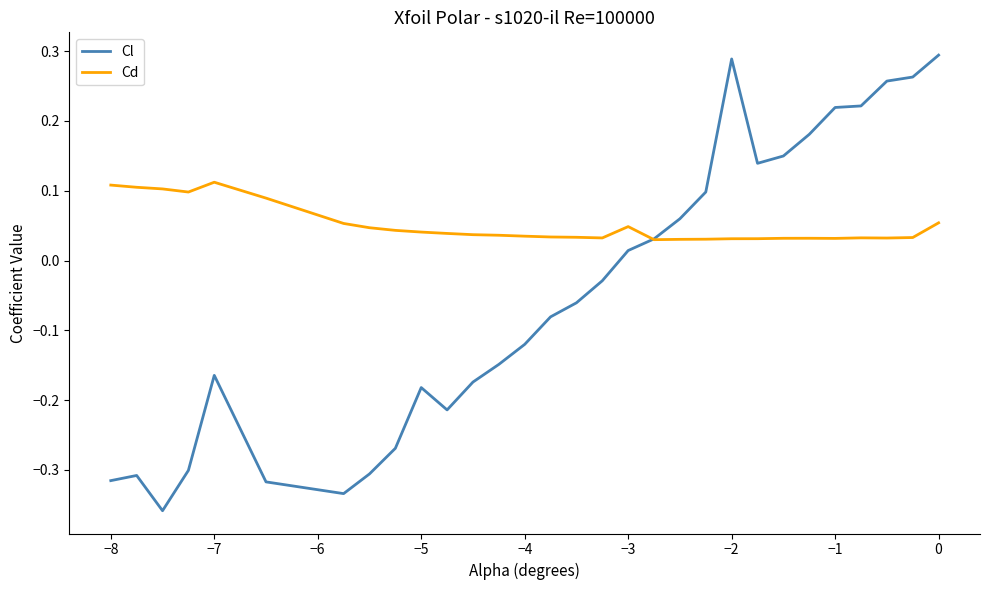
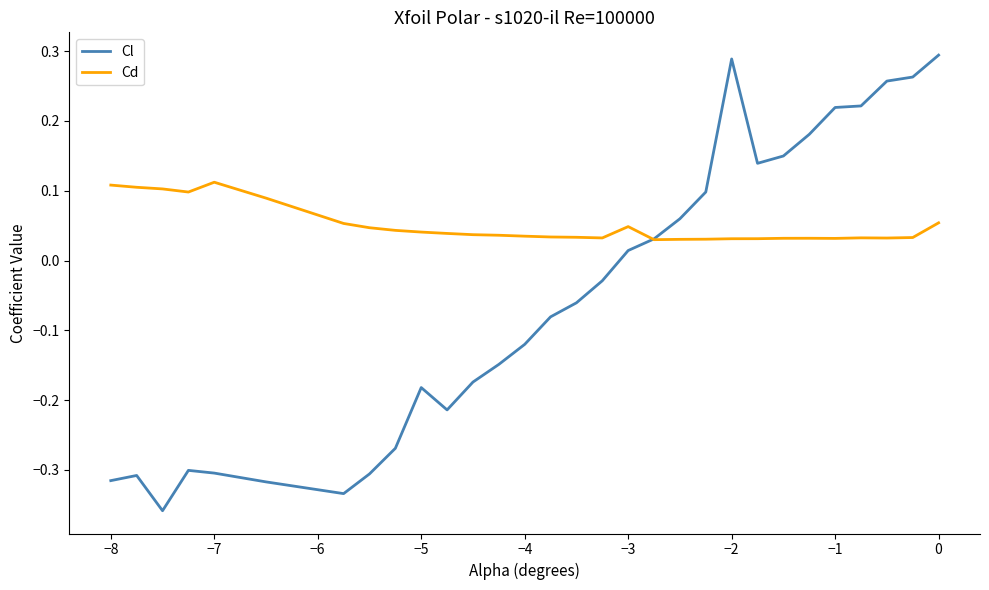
Cl, −7: -0.16 -> -0.30
